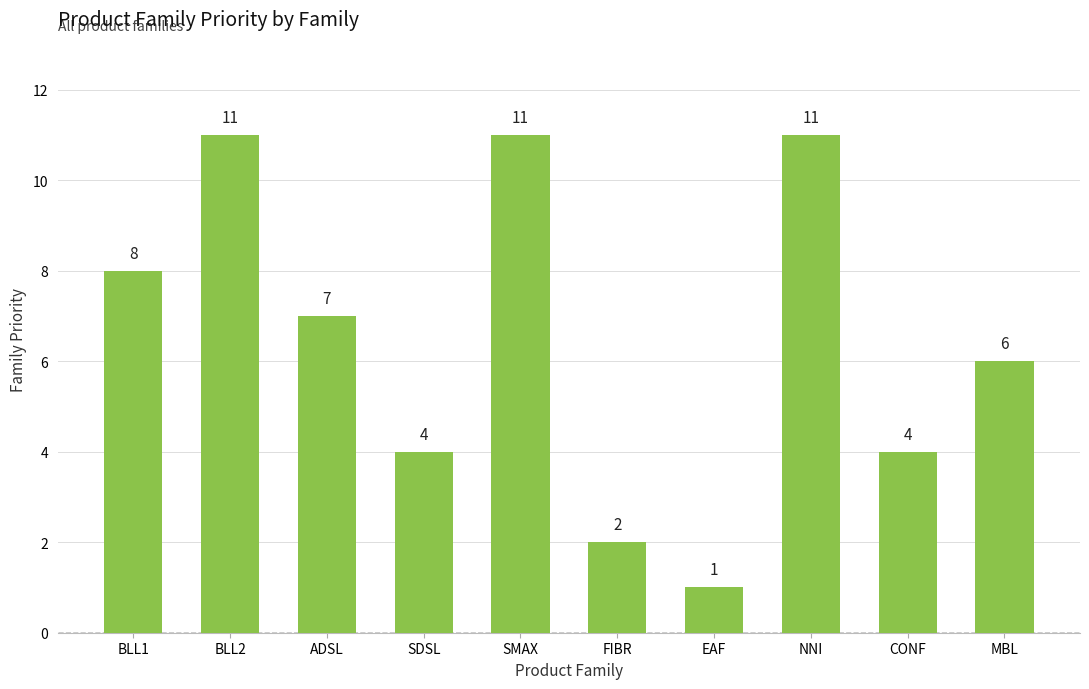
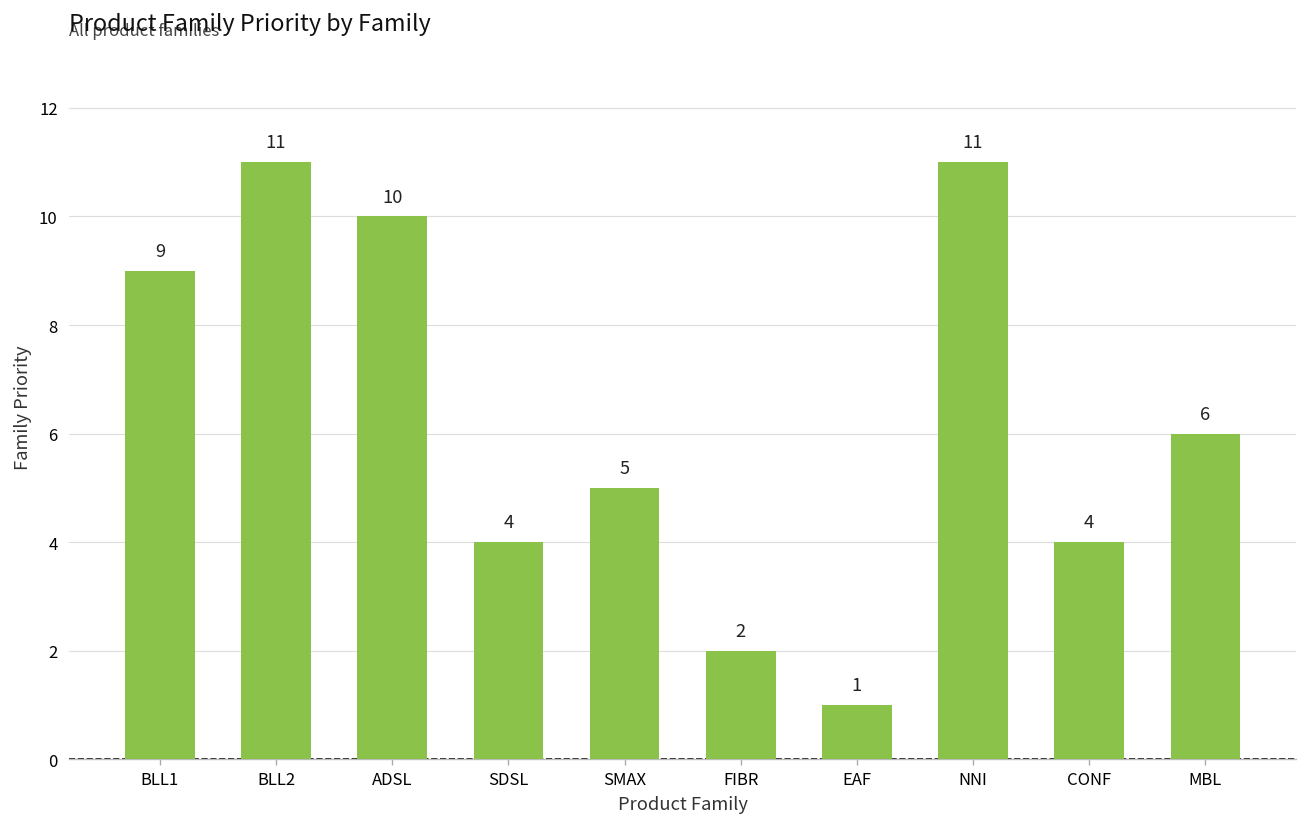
BLL1: 8 -> 9
ADSL: 7 -> 10
SMAX: 11 -> 5
